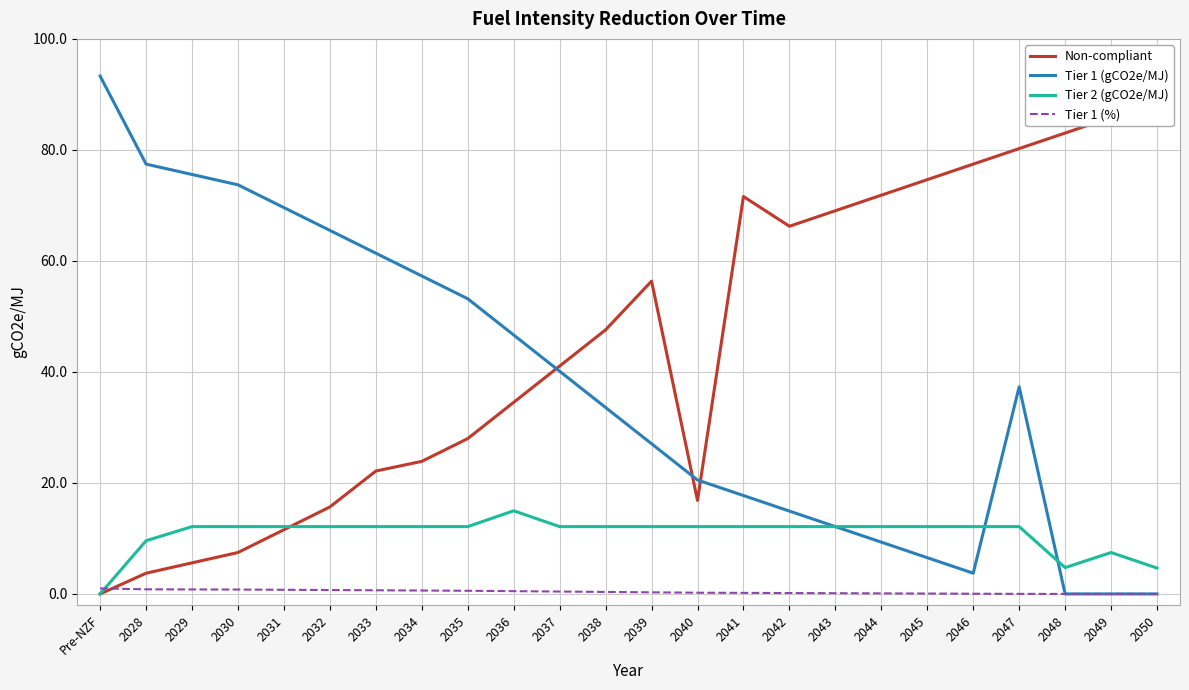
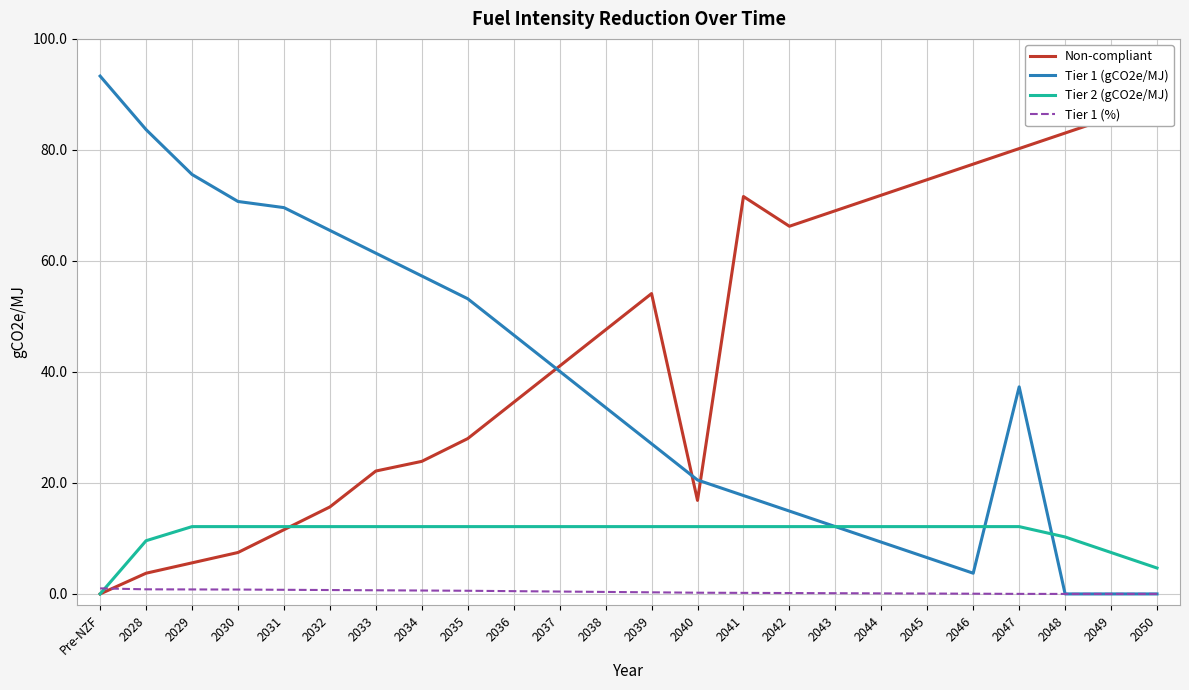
Tier 1 (gCO2e/MJ), 2028: 77 -> 84
Tier 1 (gCO2e/MJ), 2030: 74 -> 71
Tier 2 (gCO2e/MJ), 2036: 15 -> 12
Non-compliant, 2039: 56 -> 54
Tier 2 (gCO2e/MJ), 2048: 5 -> 10
